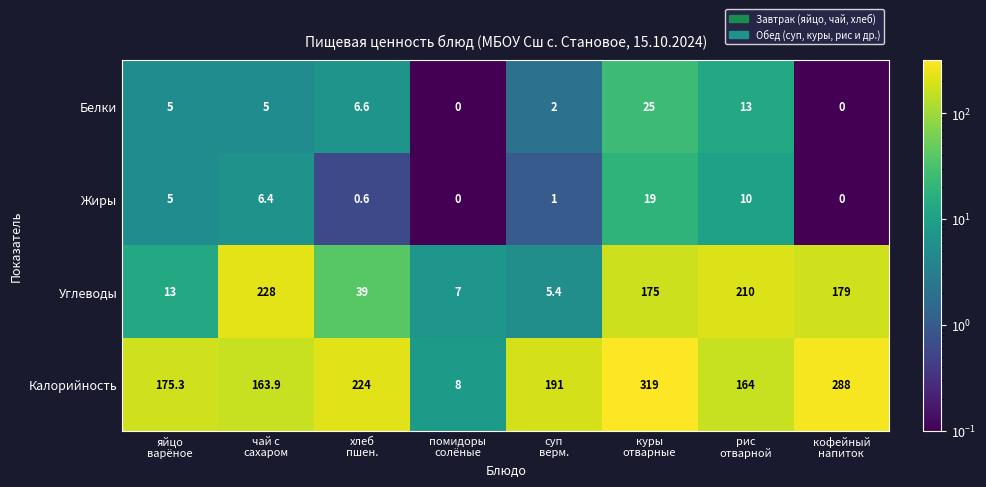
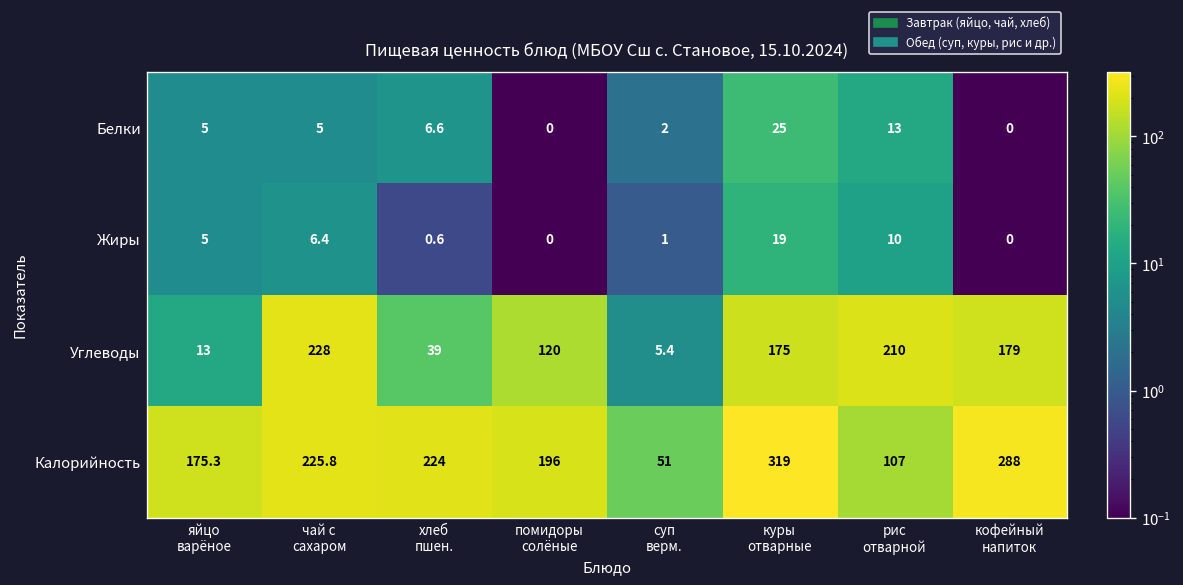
Углеводы, помидоры солёные: 7 -> 120
Калорийность, чай с сахаром: 163.9 -> 225.8
Калорийность, помидоры солёные: 8 -> 196
Калорийность, суп верм.: 191 -> 51
Калорийность, рис отварной: 164 -> 107
